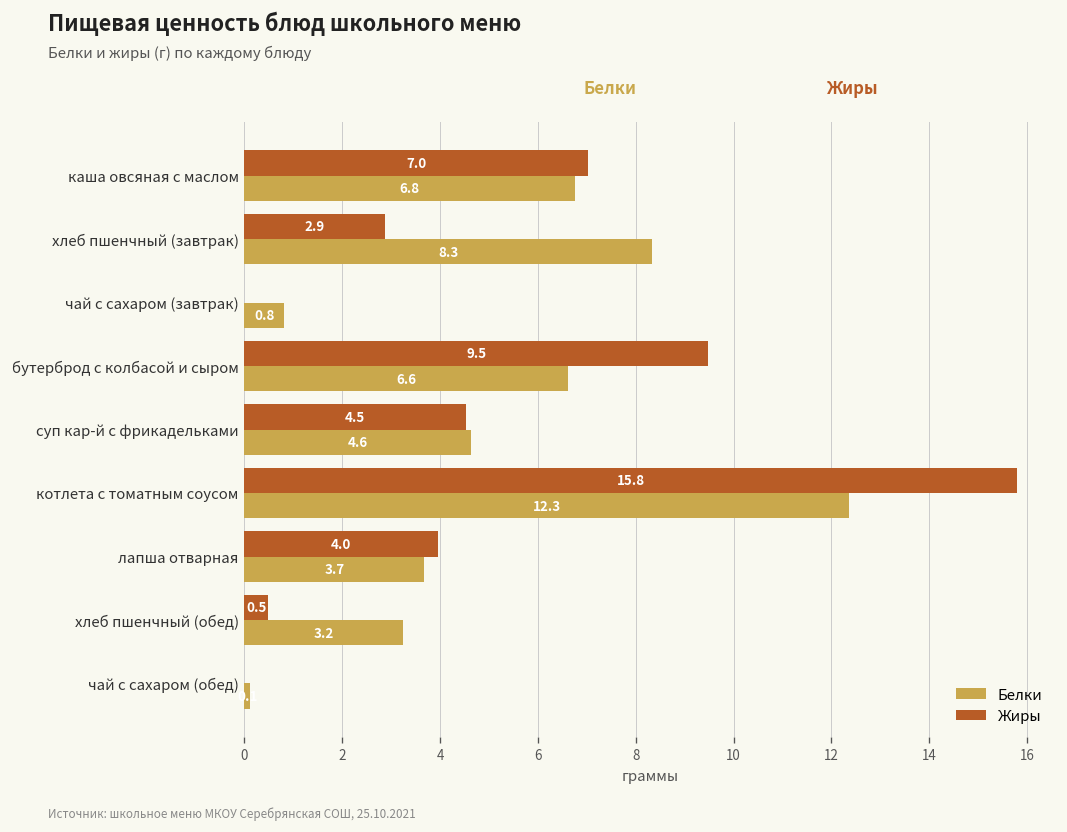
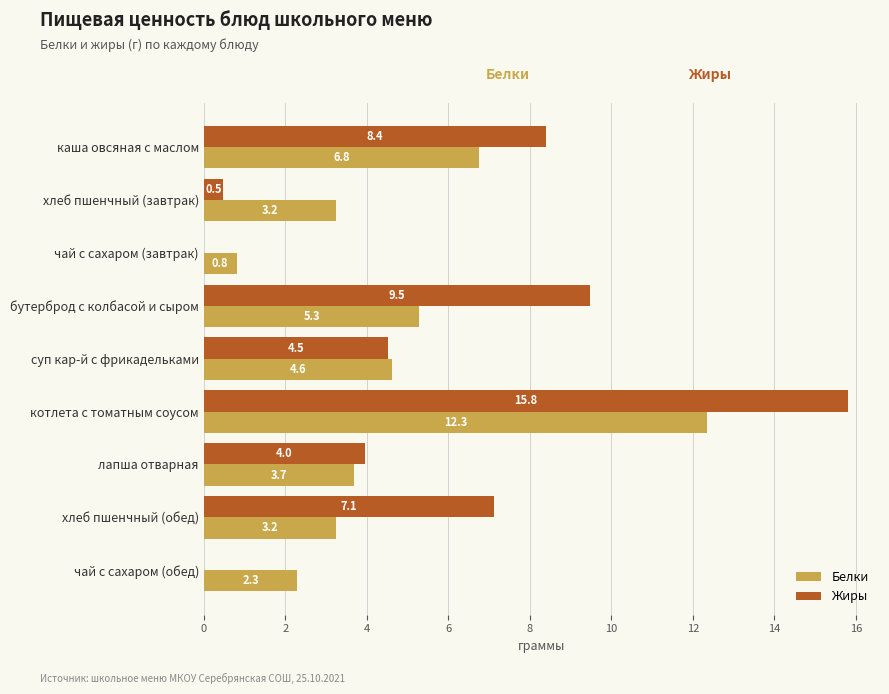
Жиры, каша овсяная с маслом: 7.0 -> 8.4
Жиры, хлеб пшенчный (завтрак): 2.9 -> 0.5
Белки, хлеб пшенчный (завтрак): 8.3 -> 3.2
Белки, бутерброд с колбасой и сыром: 6.6 -> 5.3
Жиры, хлеб пшенчный (обед): 0.5 -> 7.1
Белки, чай с сахаром (обед): 0.1 -> 2.3
